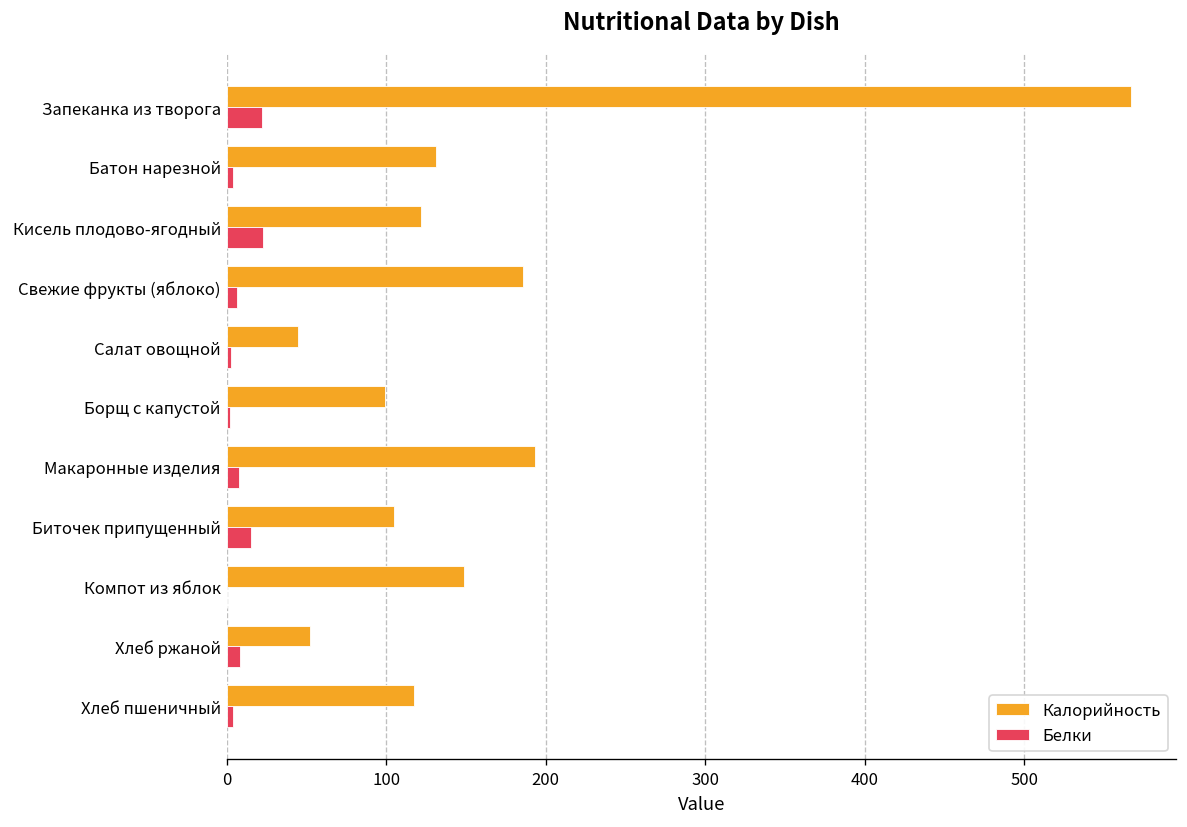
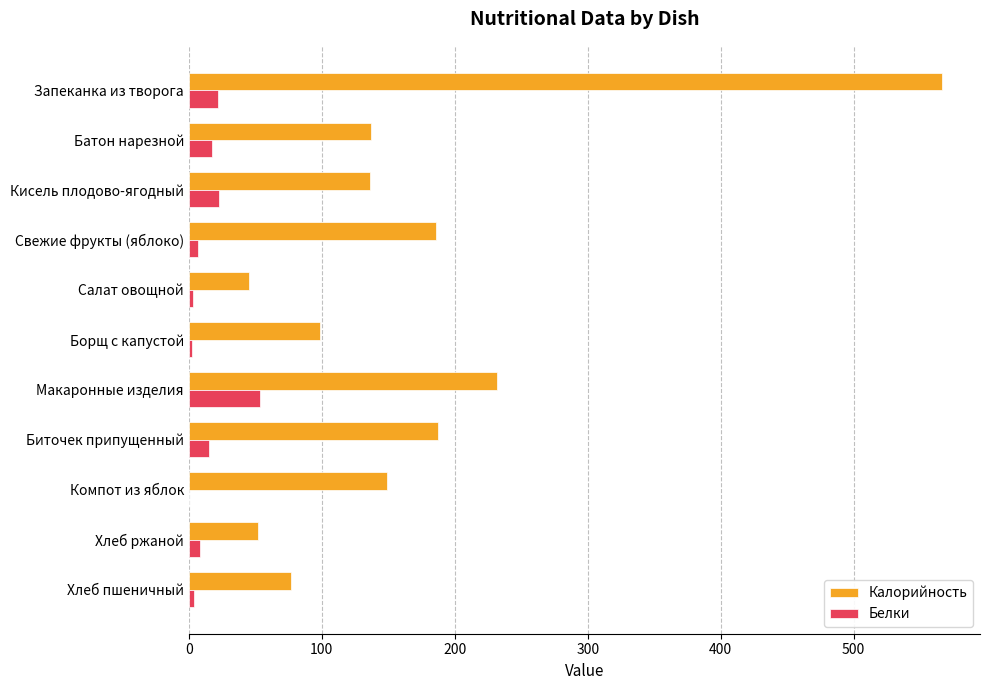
Калорийность, Батон нарезной: 131 -> 137
Белки, Батон нарезной: 4 -> 18
Калорийность, Кисель плодово-ягодный: 122 -> 136
Калорийность, Макаронные изделия: 193 -> 232
Белки, Макаронные изделия: 8 -> 53
Калорийность, Биточек припущенный: 105 -> 187
Калорийность, Хлеб пшеничный: 118 -> 77
